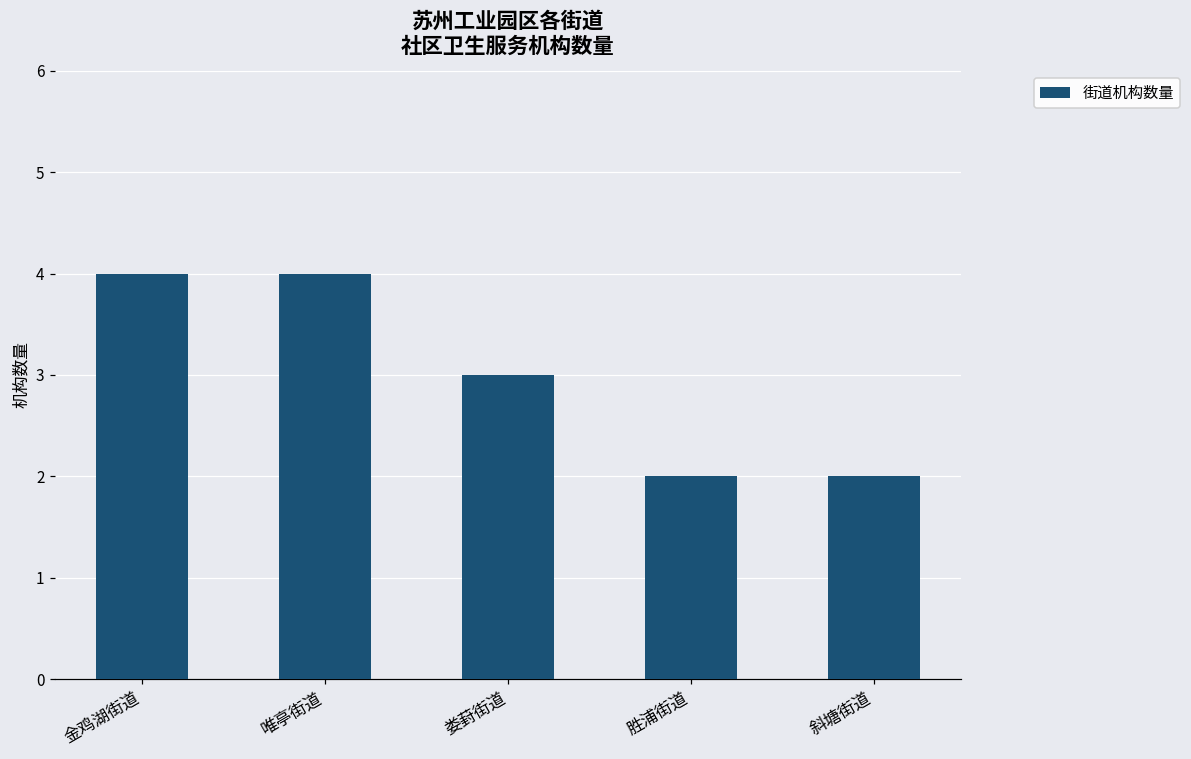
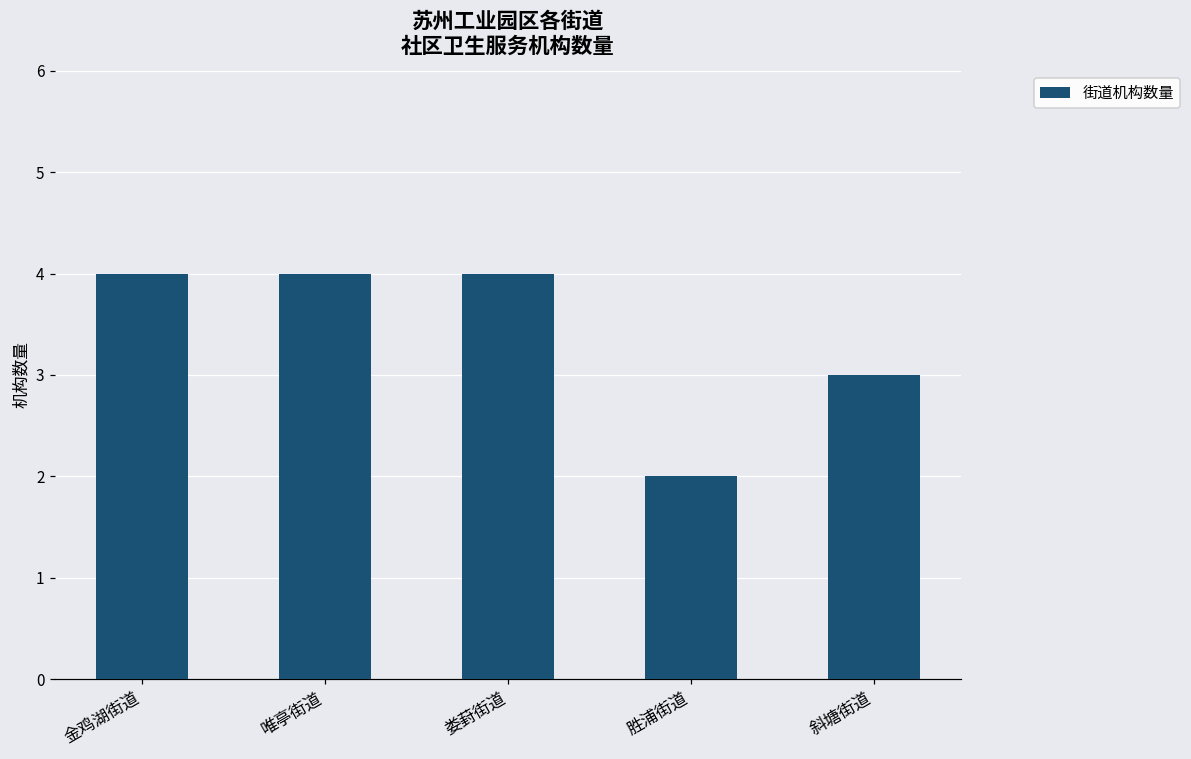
娄葑街道: 3 -> 4
斜塘街道: 2 -> 3
